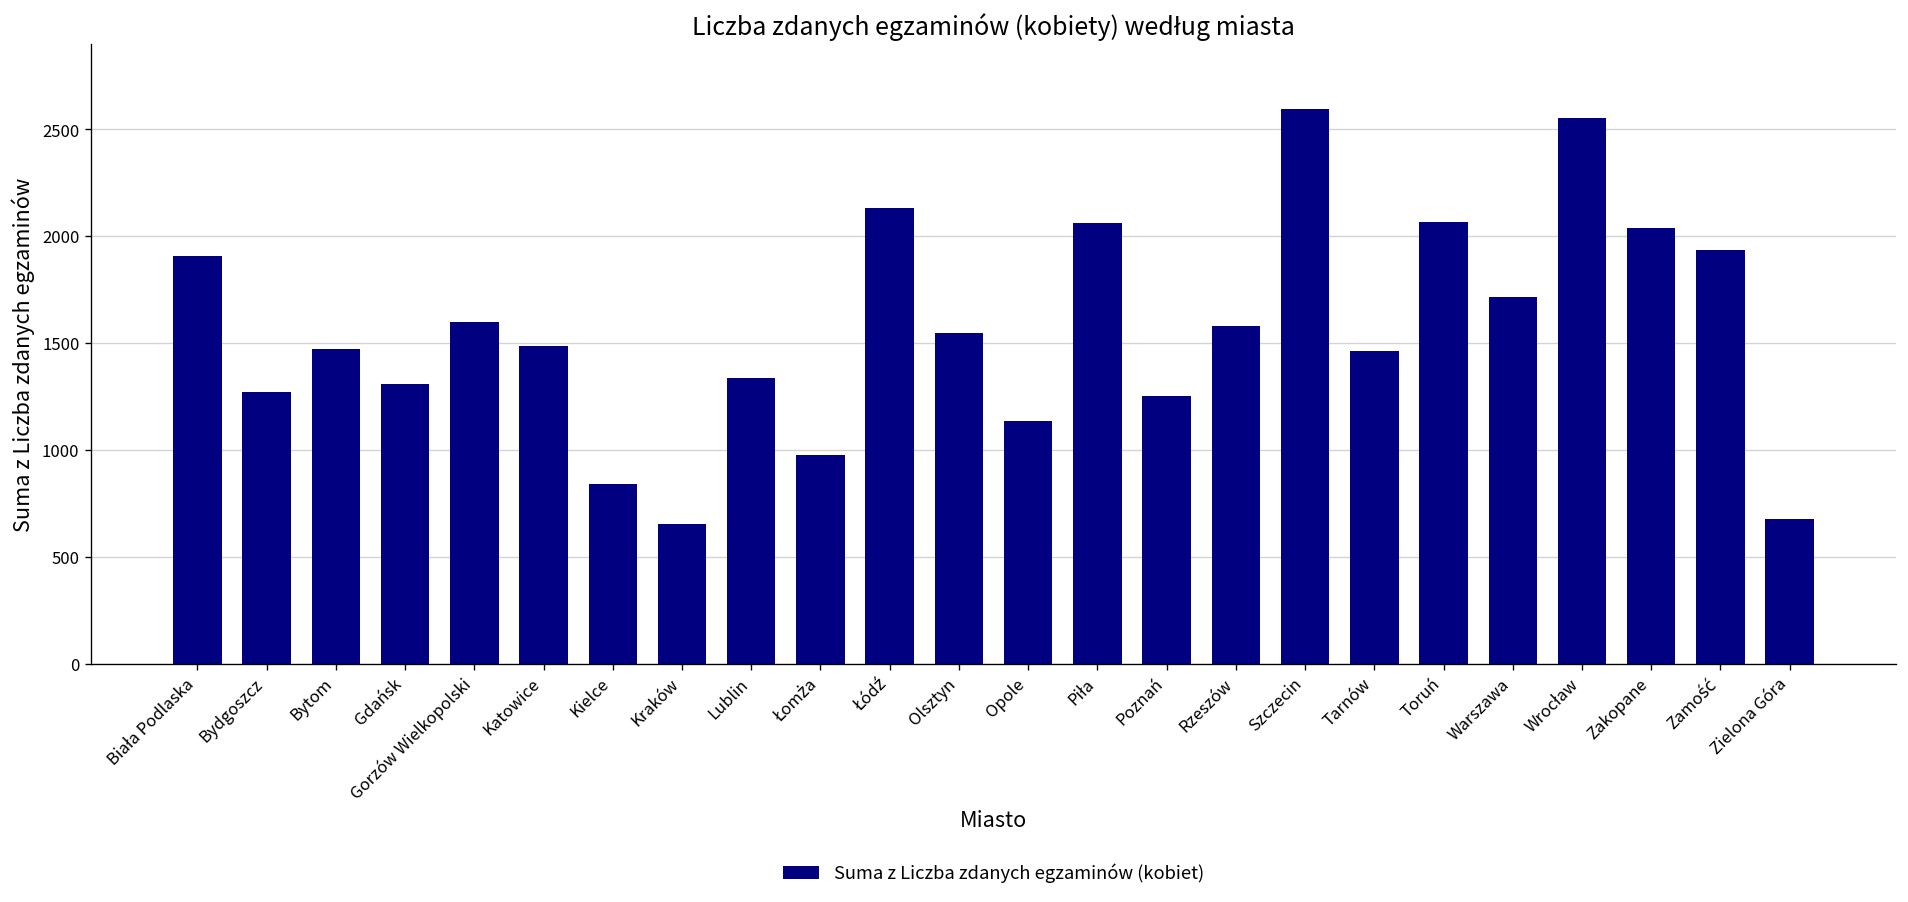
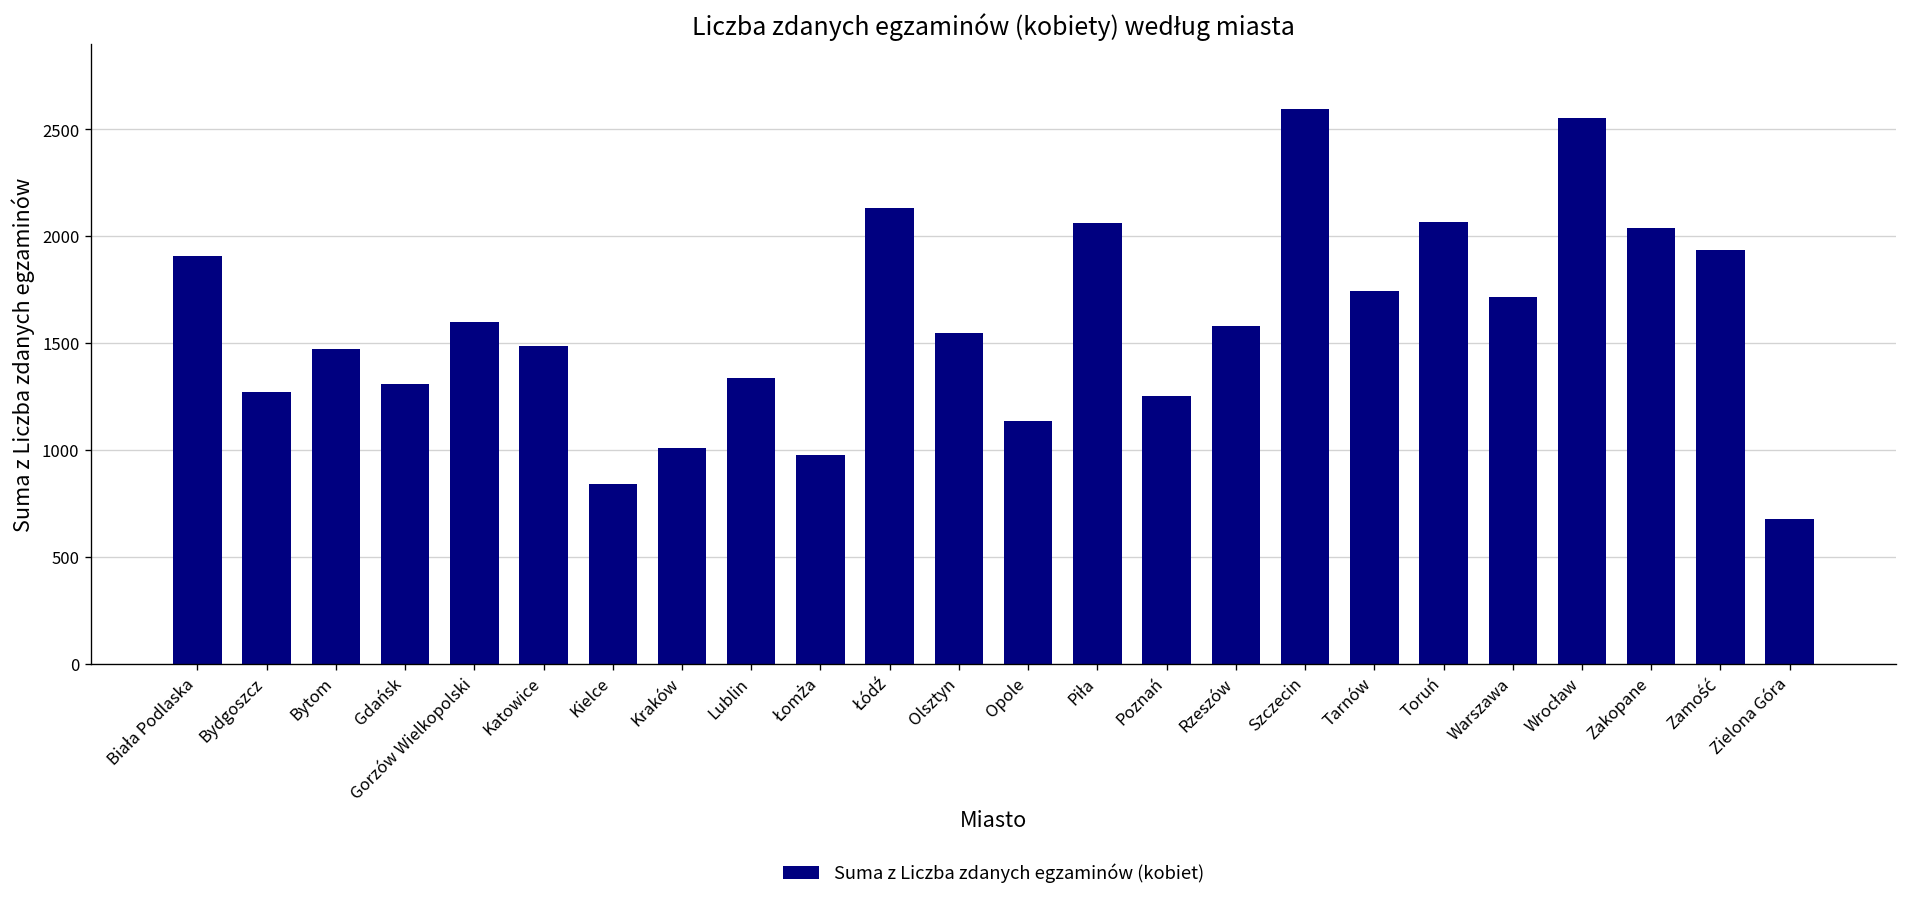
Kraków: 660 -> 1010
Tarnów: 1460 -> 1750
